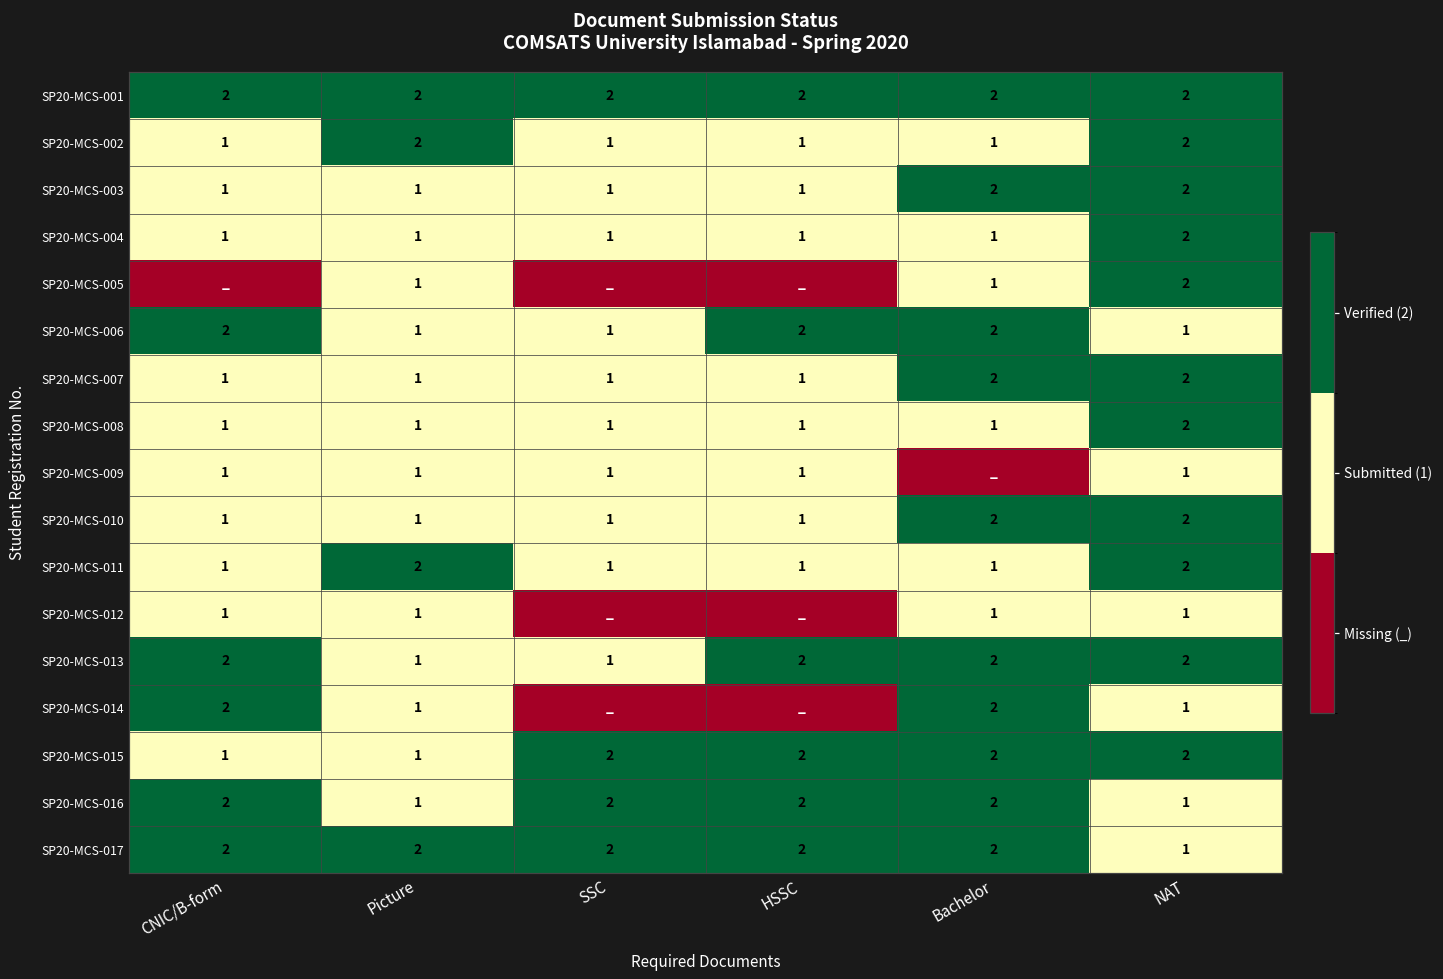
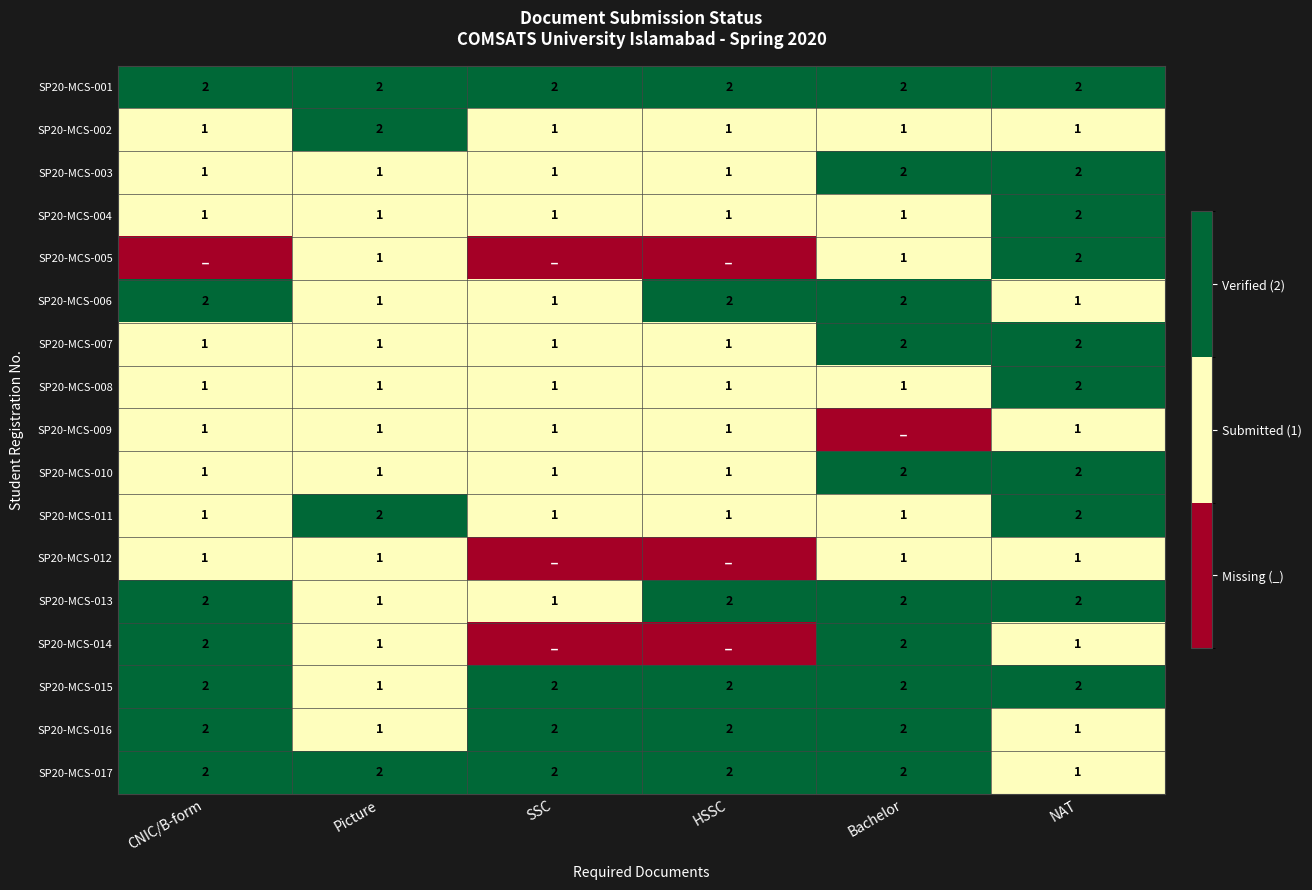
SP20-MCS-002, NAT: 2 -> 1
SP20-MCS-015, CNIC/B-form: 1 -> 2
